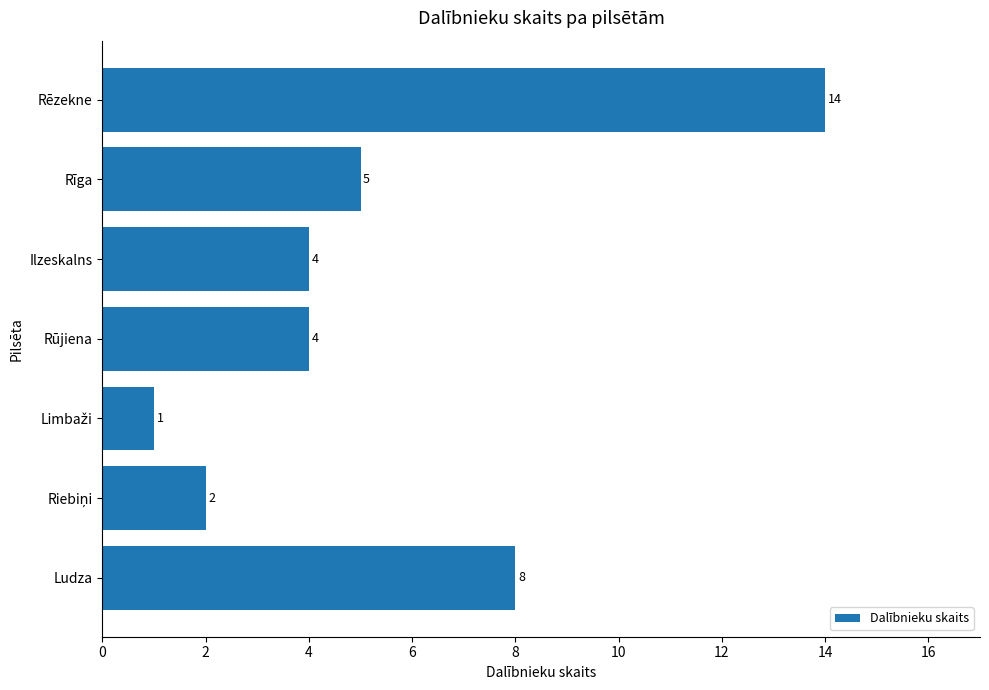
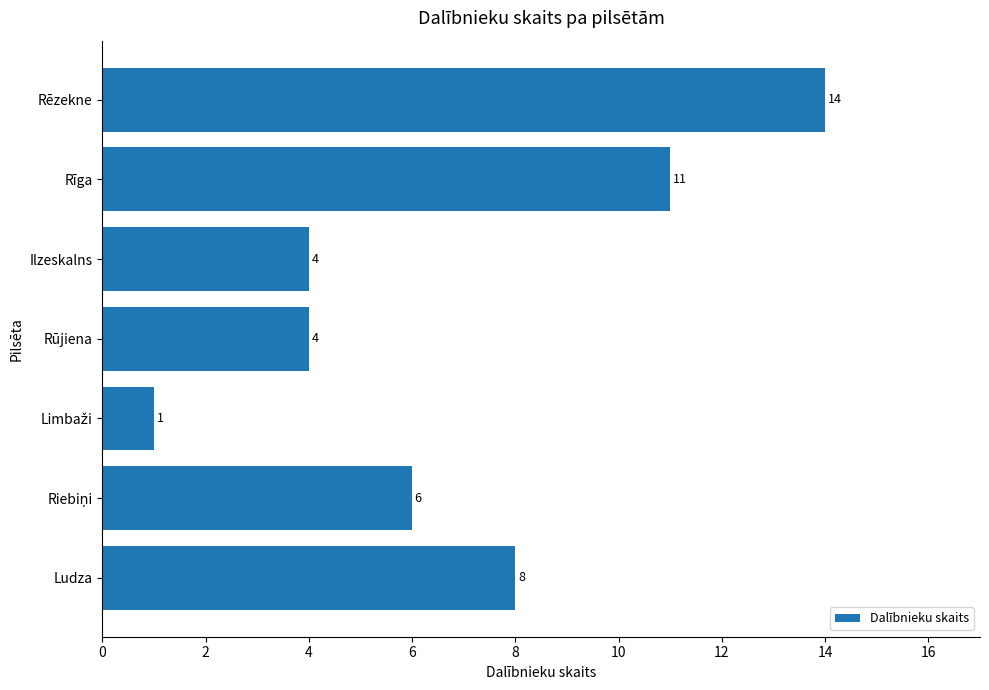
Rīga: 5 -> 11
Riebiņi: 2 -> 6
